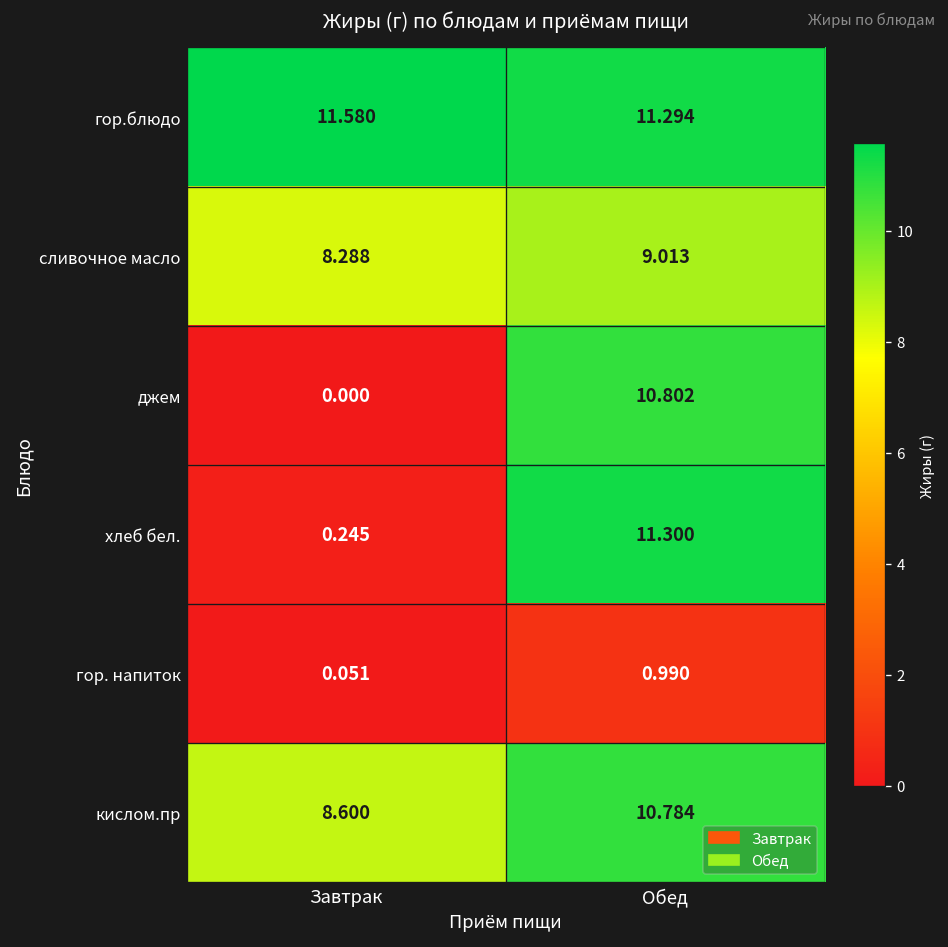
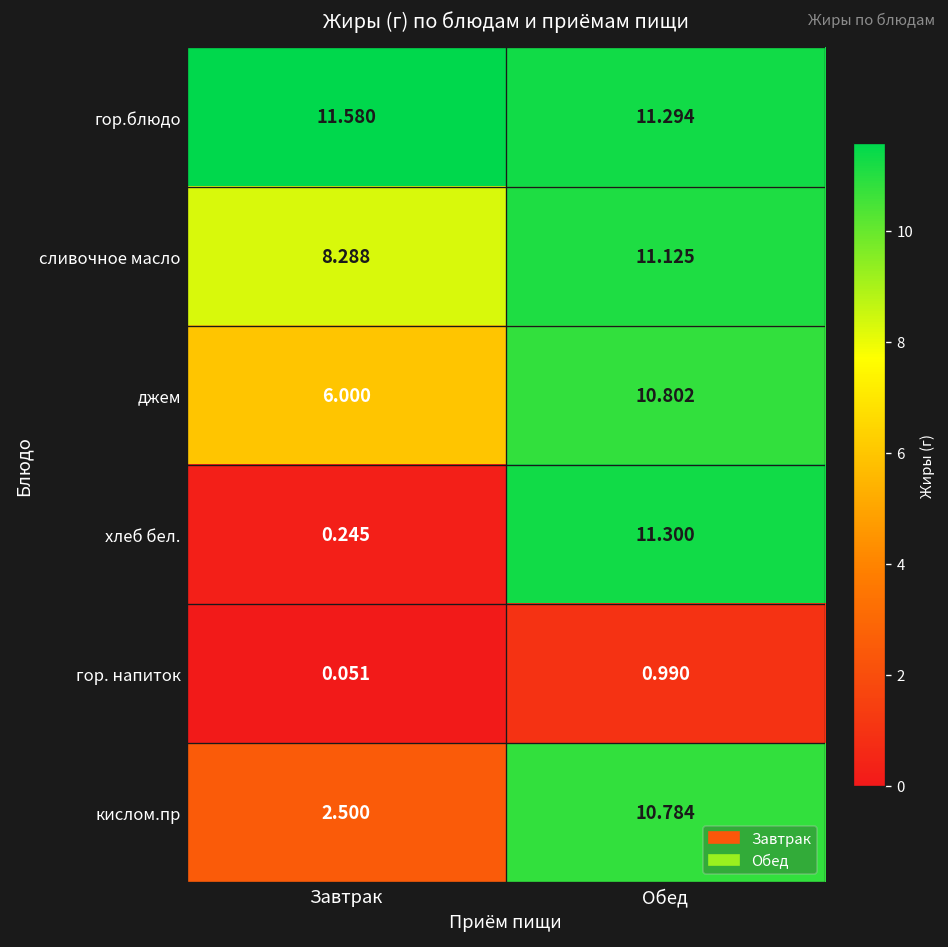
сливочное масло, Обед: 9.013 -> 11.125
джем, Завтрак: 0.000 -> 6.000
кислом.пр, Завтрак: 8.600 -> 2.500
